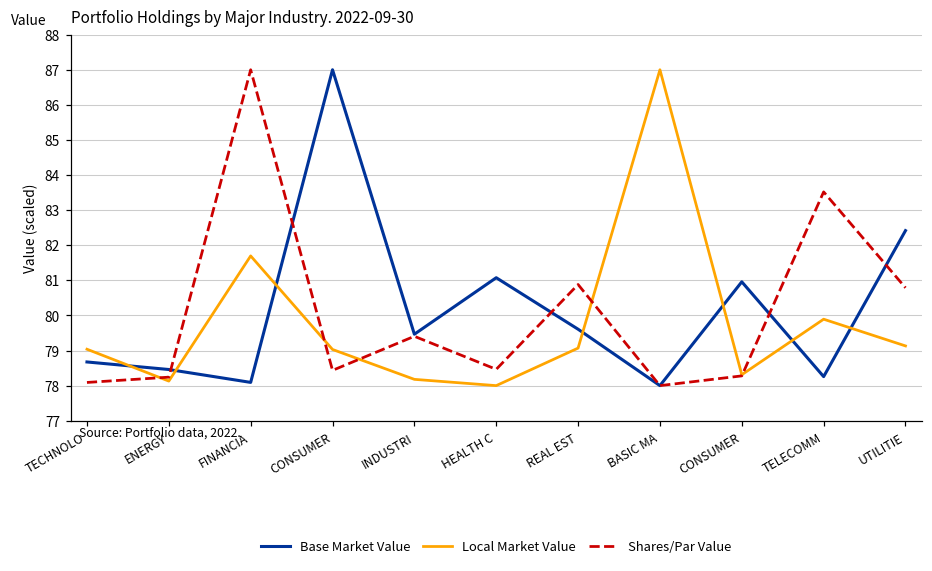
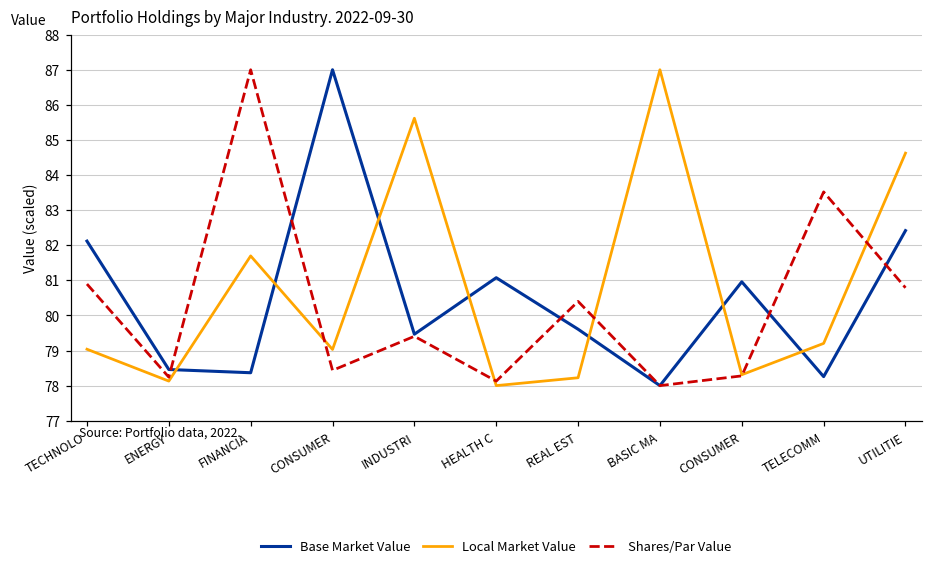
Base Market Value, TECHNOLO: 78.7 -> 82.1
Shares/Par Value, TECHNOLO: 78.1 -> 80.9
Base Market Value, FINANCIA: 78.1 -> 78.4
Local Market Value, INDUSTRI: 78.2 -> 85.6
Shares/Par Value, HEALTH C: 78.5 -> 78.1
Local Market Value, REAL EST: 79.1 -> 78.2
Shares/Par Value, REAL EST: 80.9 -> 80.4
Local Market Value, TELECOMM: 79.9 -> 79.2
Local Market Value, UTILITIE: 79.1 -> 84.6
